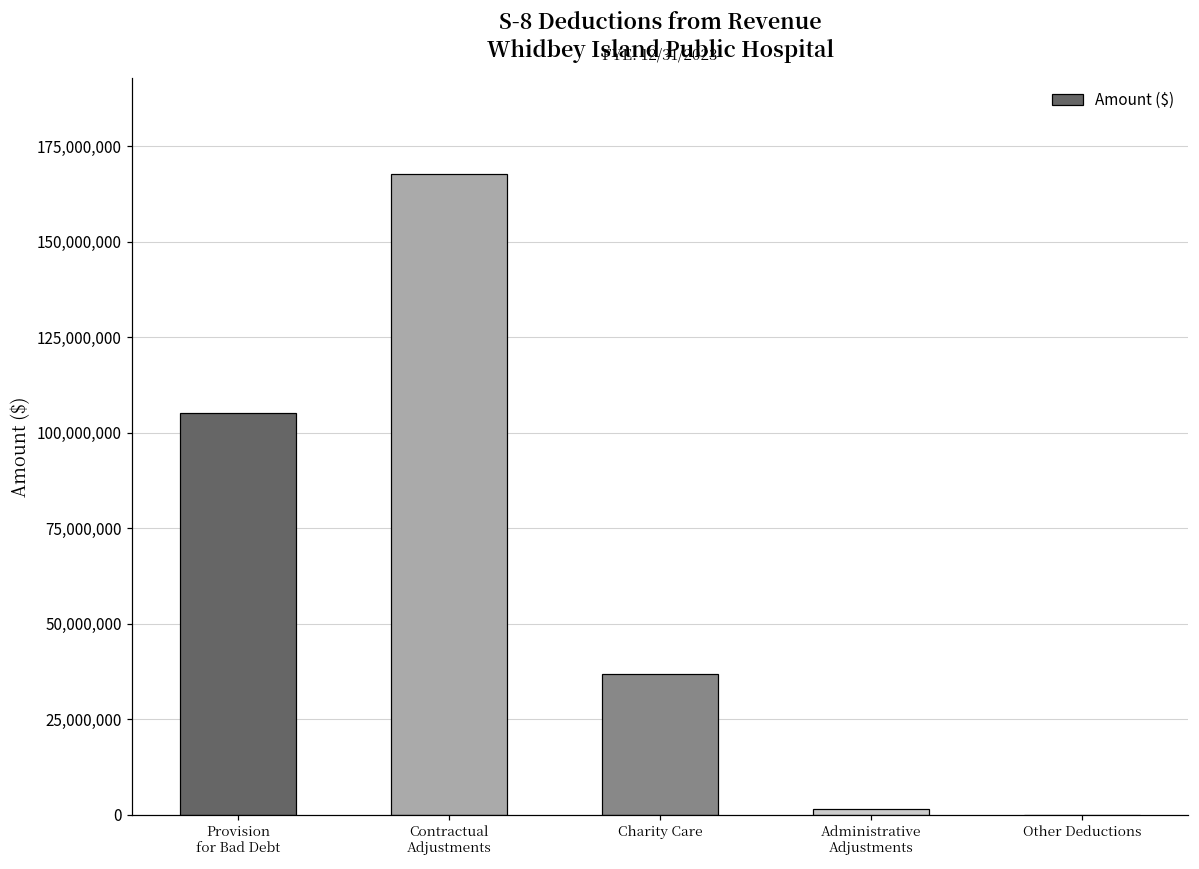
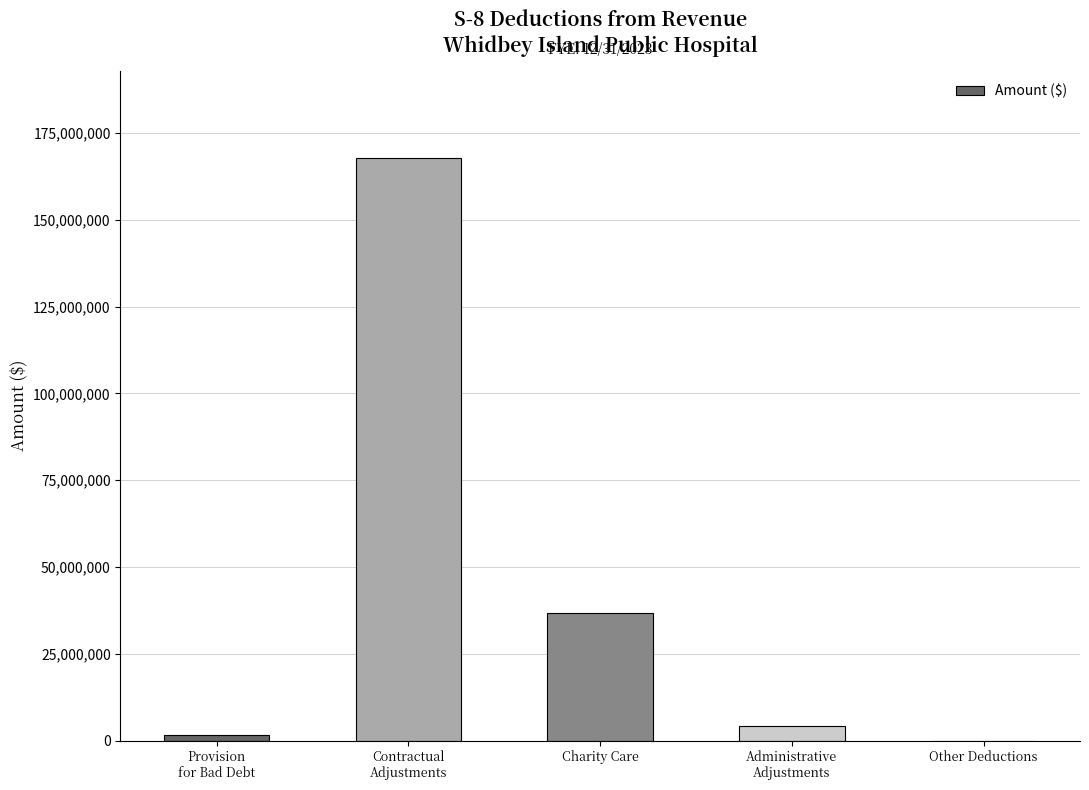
Provision for Bad Debt: 105,000,000 -> 2,000,000
Administrative Adjustments: 2,000,000 -> 4,000,000
